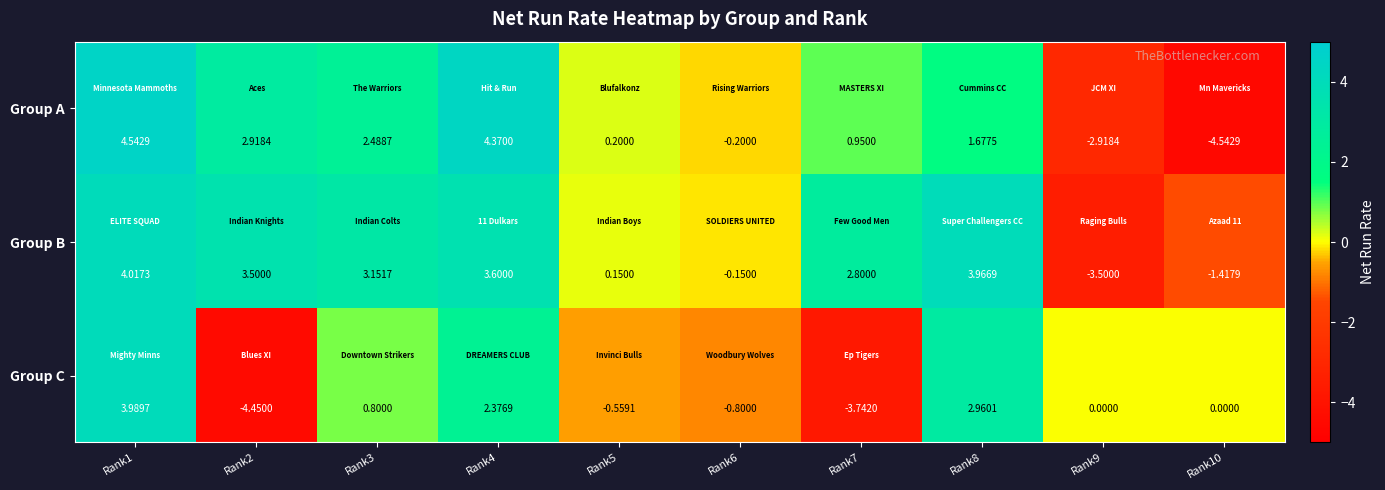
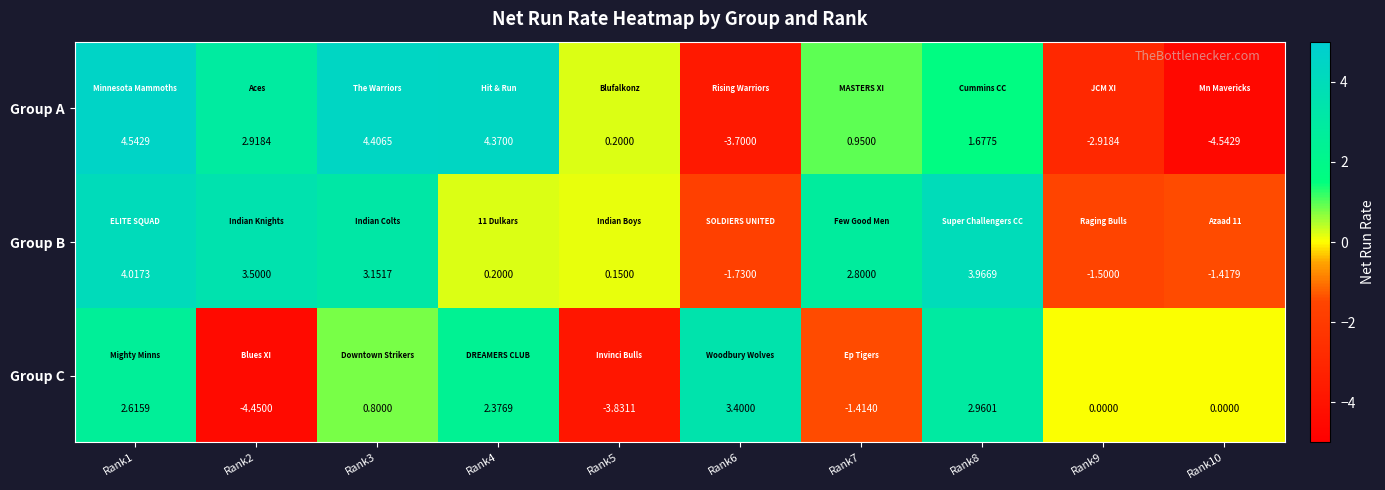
Group A, Rank3: 2.4887 -> 4.4065
Group A, Rank6: -0.2000 -> -3.7000
Group B, Rank4: 3.6000 -> 0.2000
Group B, Rank6: -0.1500 -> -1.7300
Group B, Rank9: -3.5000 -> -1.5000
Group C, Rank1: 3.9897 -> 2.6159
Group C, Rank5: -0.5591 -> -3.8311
Group C, Rank6: -0.8000 -> 3.4000
Group C, Rank7: -3.7420 -> -1.4140
